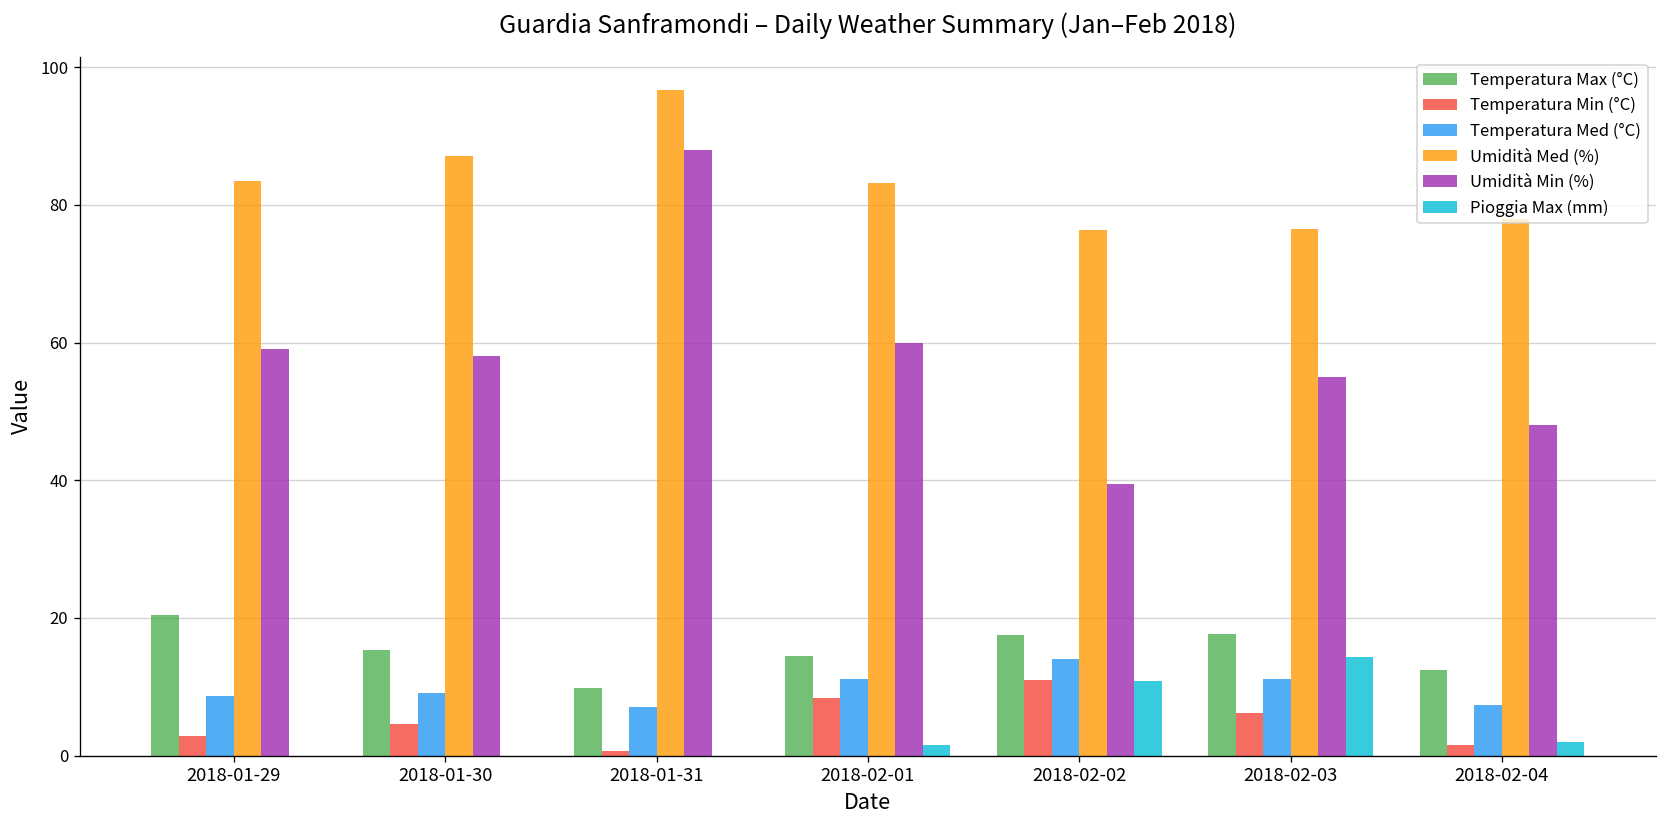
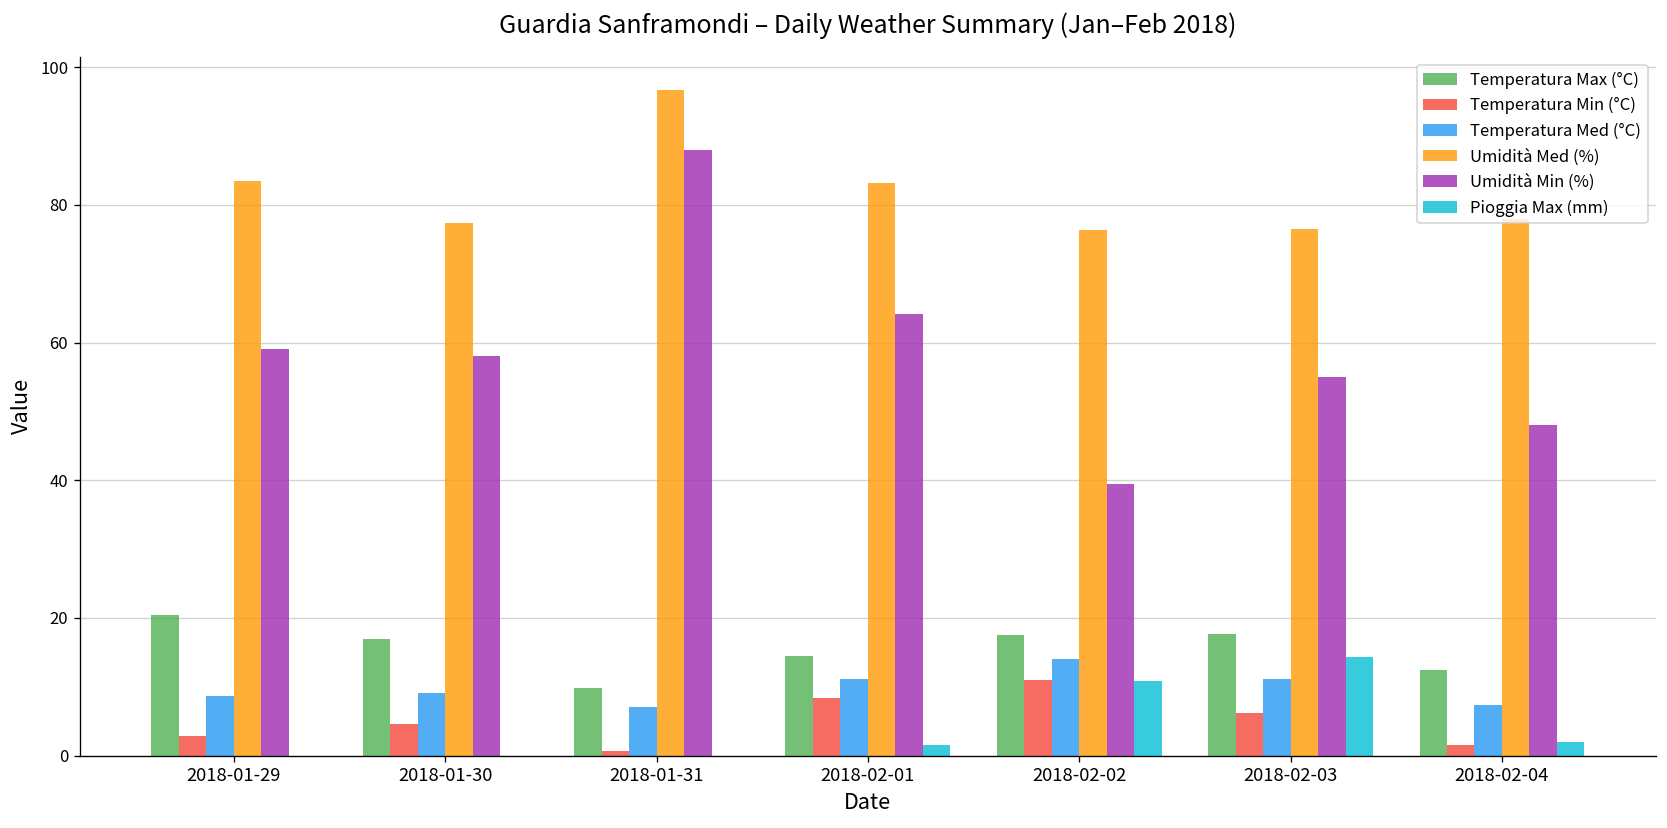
Temperatura Max (°C), 2018-01-30: 15 -> 17
Umidità Med (%), 2018-01-30: 87 -> 77
Umidità Min (%), 2018-02-01: 60 -> 64
